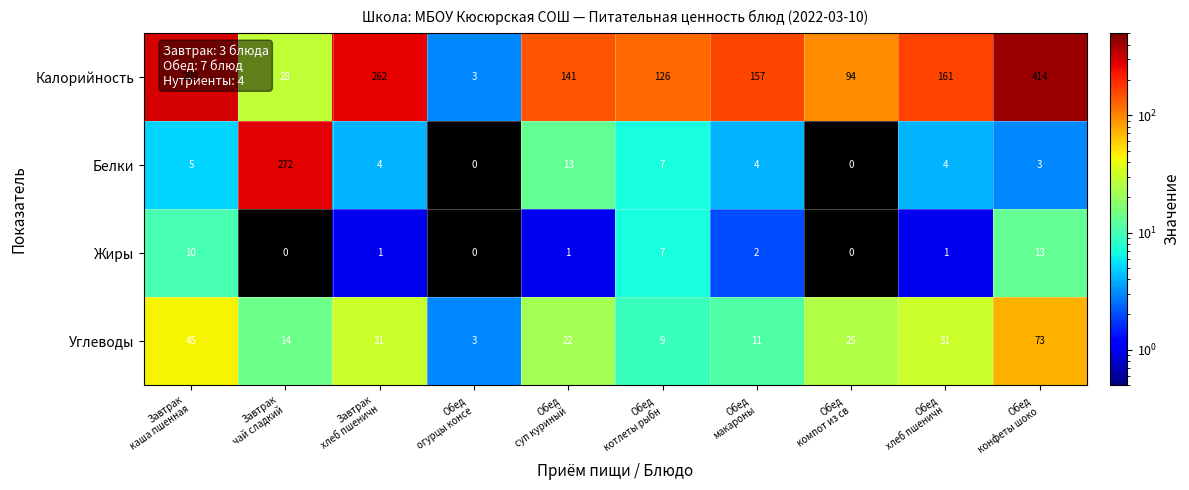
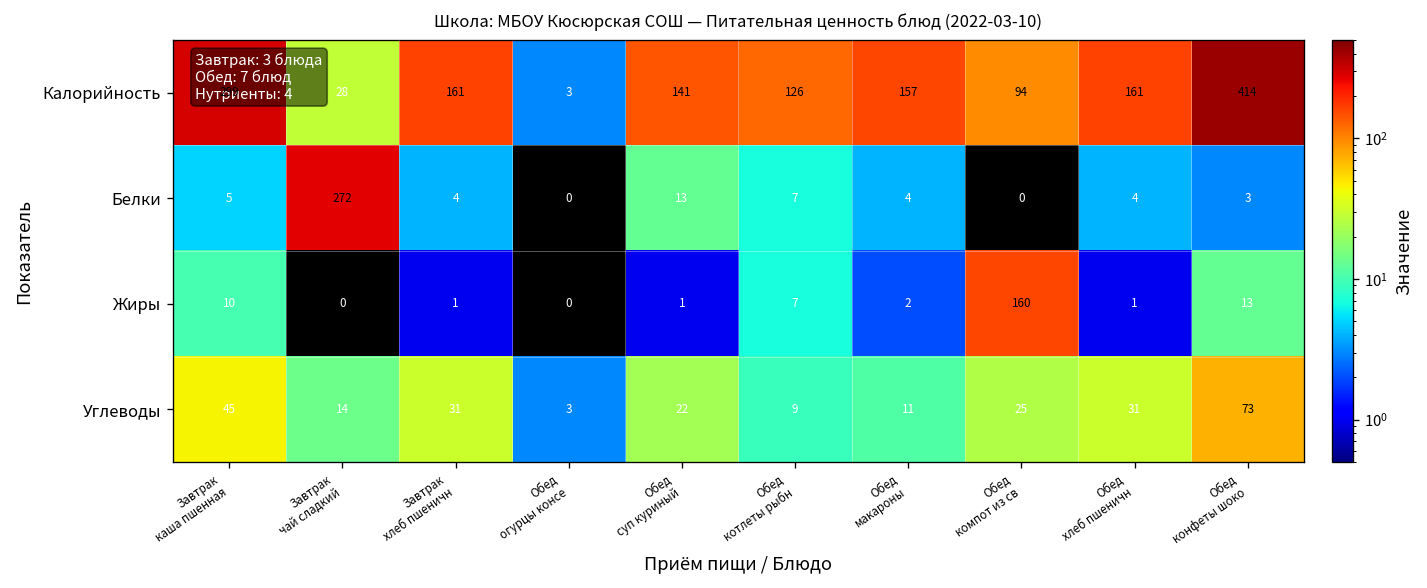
Калорийность, Завтрак хлеб пшеничн: 262 -> 161
Жиры, Обед компот из св: 0 -> 160
